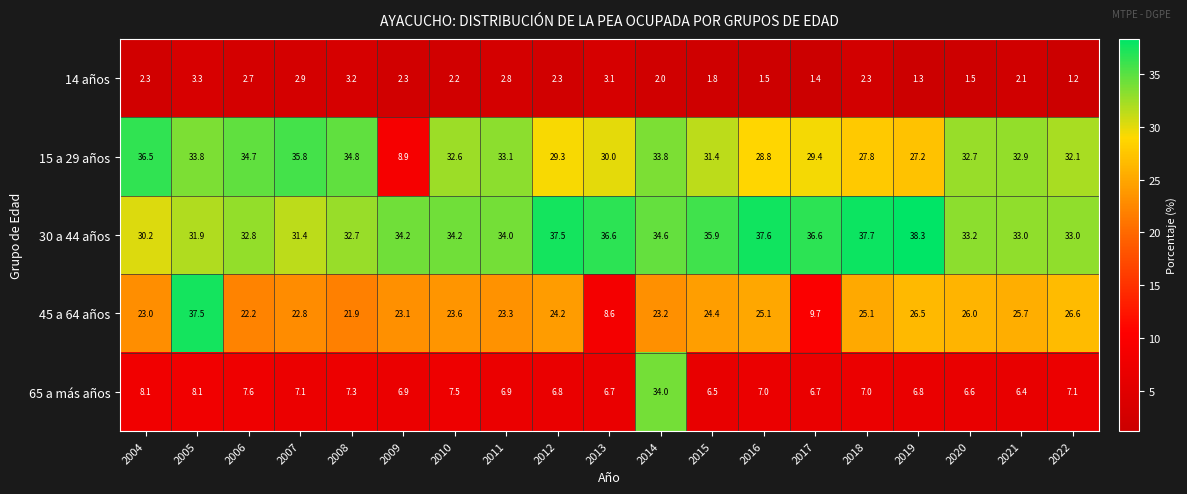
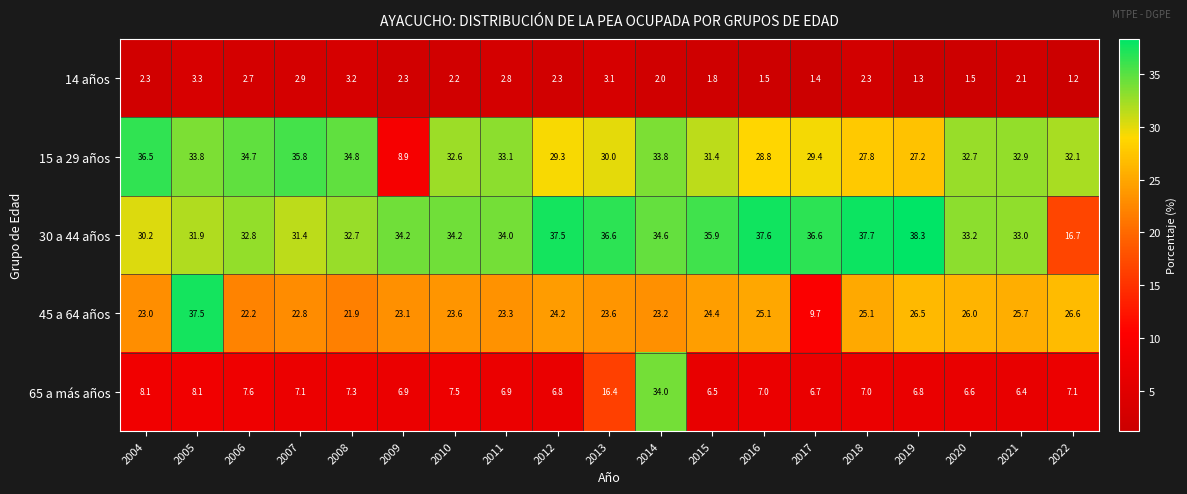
30 a 44 años, 2022: 33.0 -> 16.7
45 a 64 años, 2013: 8.6 -> 23.6
65 a más años, 2013: 6.7 -> 16.4
